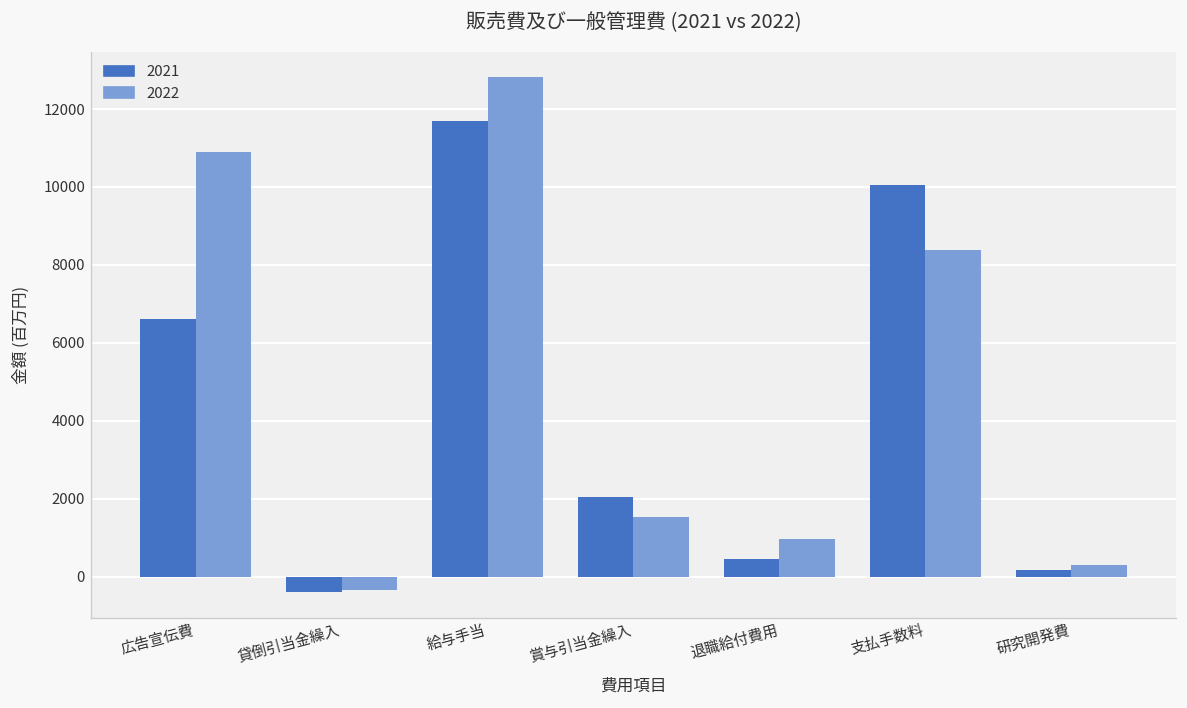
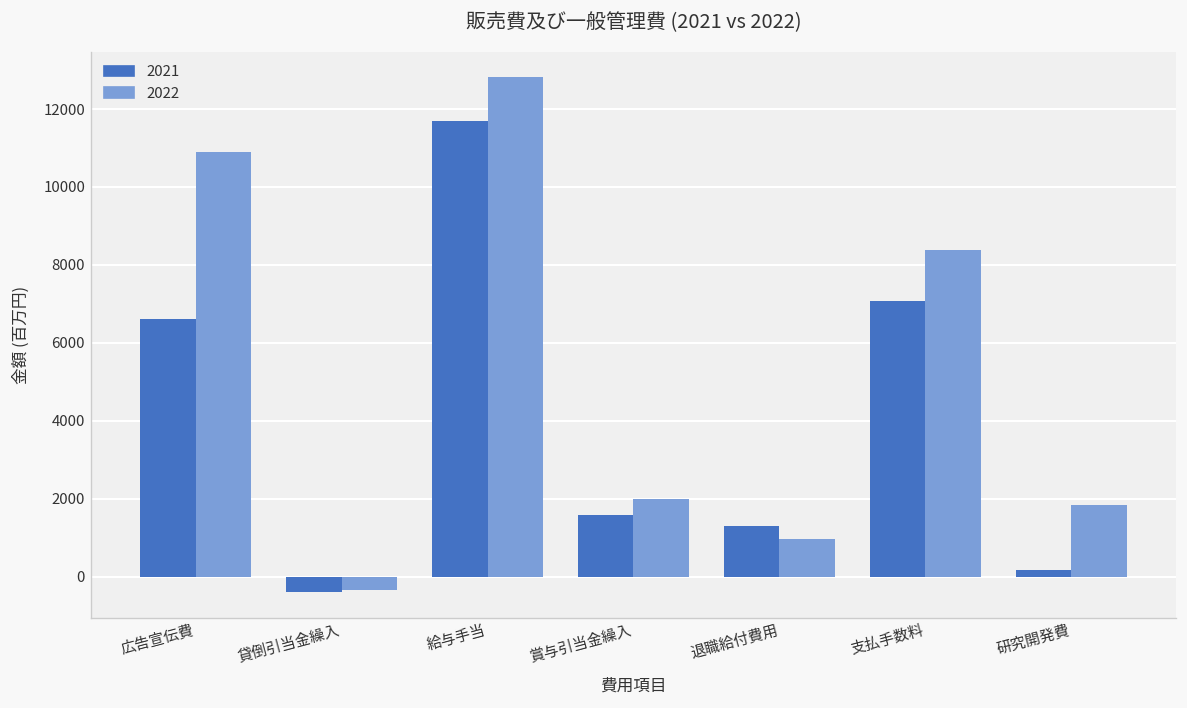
2021, 賞与引当金繰入: 2000 -> 1600
2022, 賞与引当金繰入: 1500 -> 2000
2021, 退職給付費用: 500 -> 1300
2021, 支払手数料: 10000 -> 7100
2022, 研究開発費: 300 -> 1800
